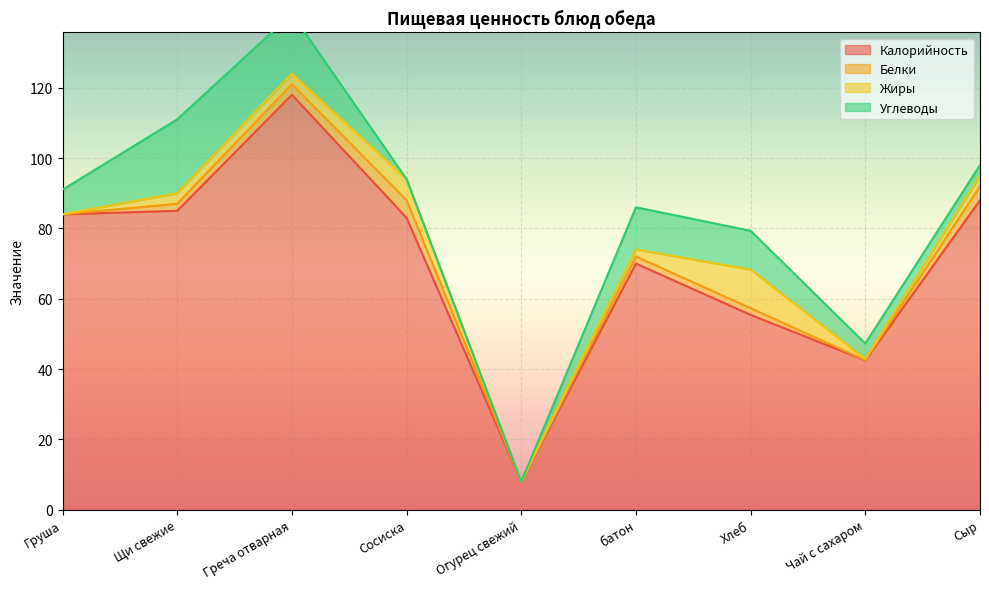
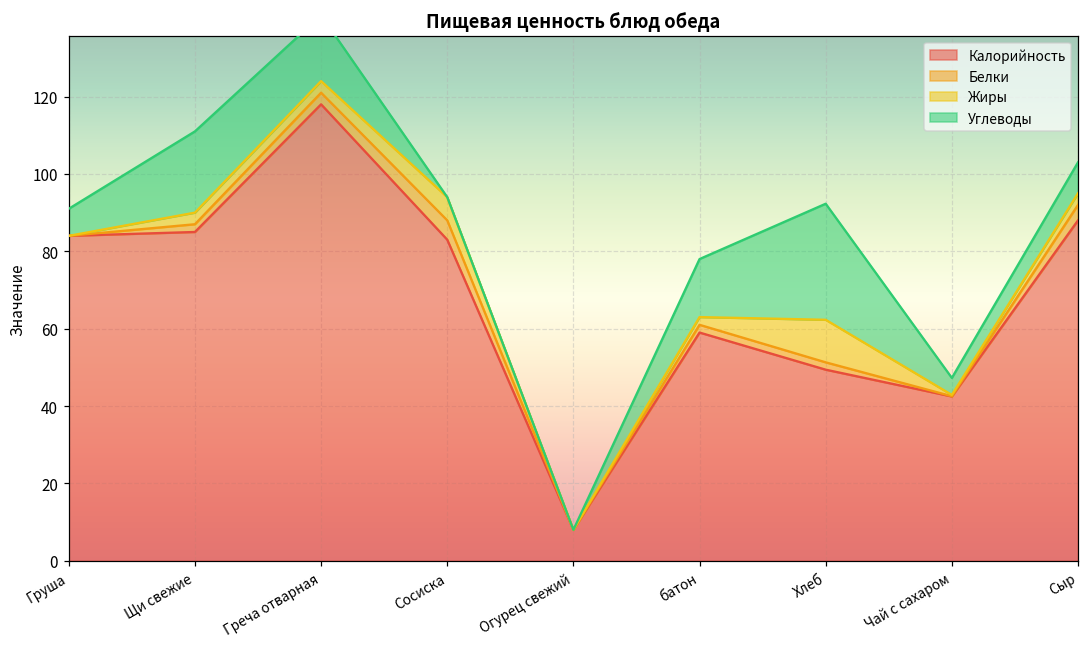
Калорийность, батон: 70 -> 59
Углеводы, батон: 12 -> 15
Калорийность, Хлеб: 55 -> 49
Углеводы, Хлеб: 11 -> 30
Углеводы, Сыр: 3 -> 8
